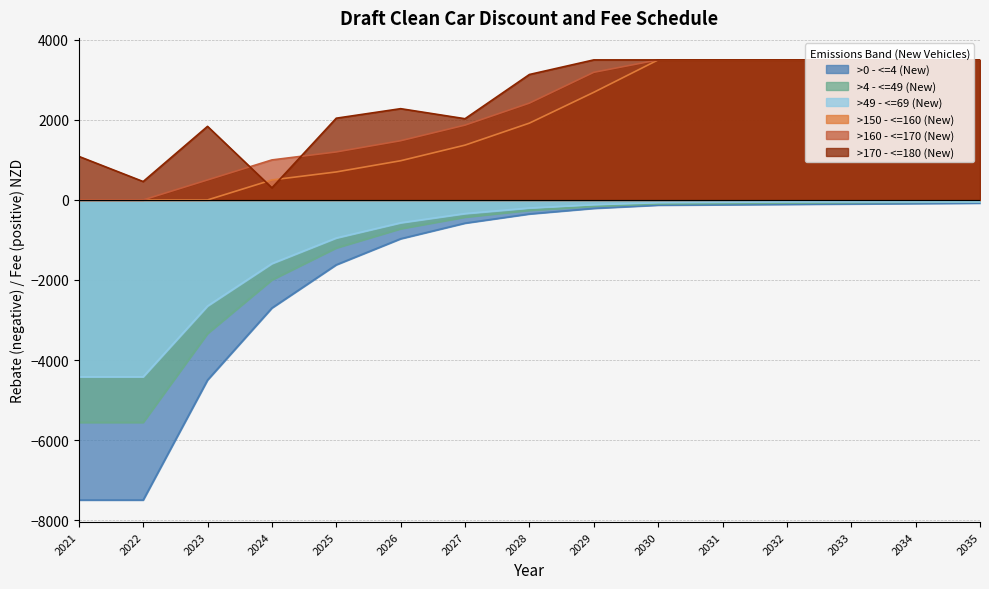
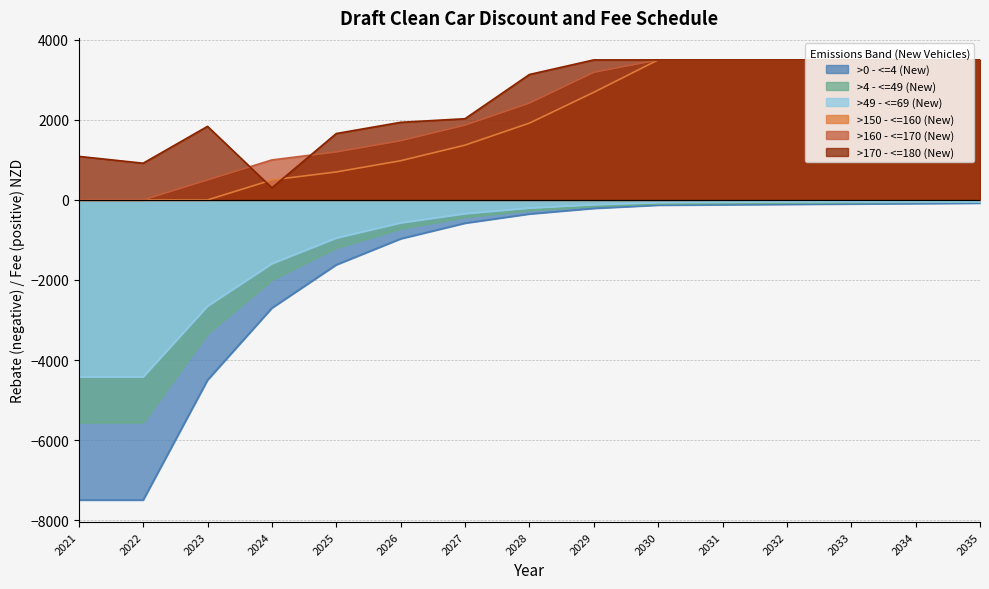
>170 - <=180 (New), 2022: 500 -> 900
>170 - <=180 (New), 2025: 2000 -> 1700
>170 - <=180 (New), 2026: 2300 -> 1900
